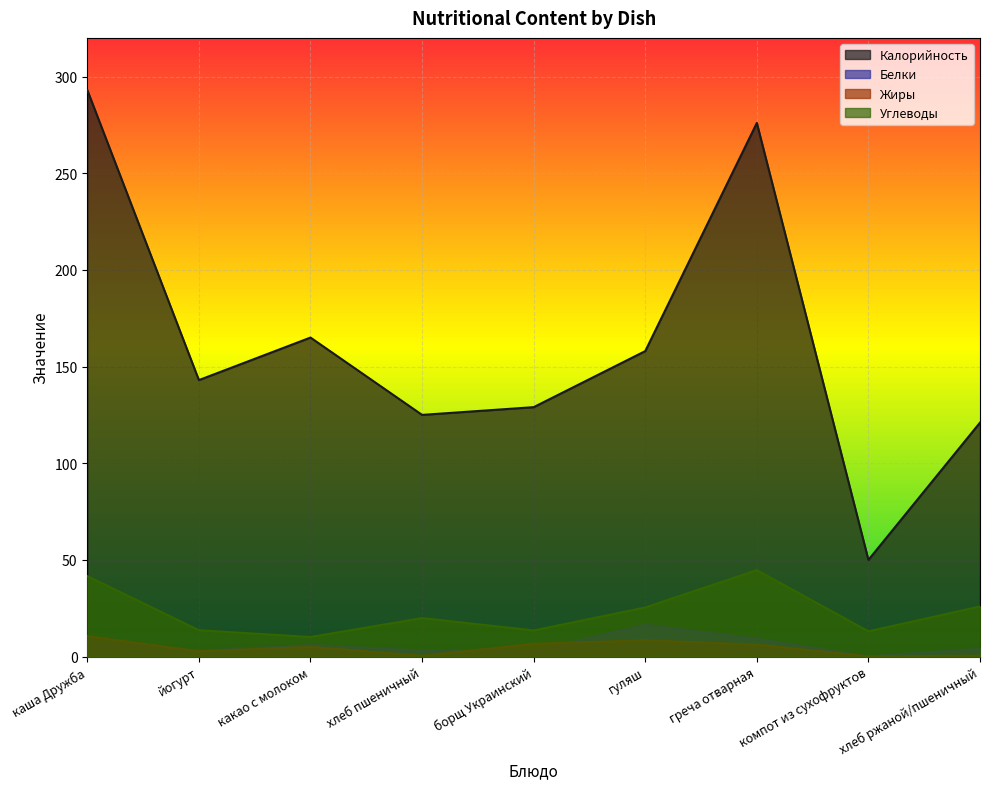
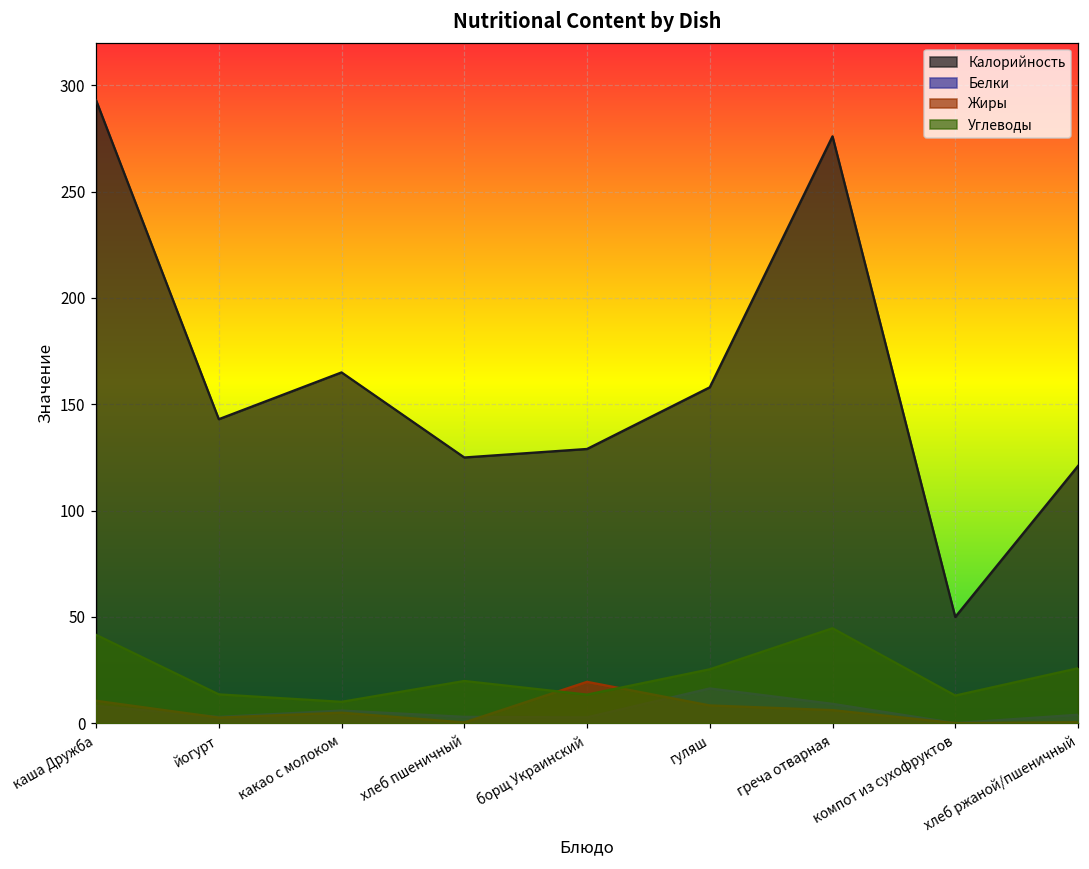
Жиры, борщ Украинский: 7 -> 20
